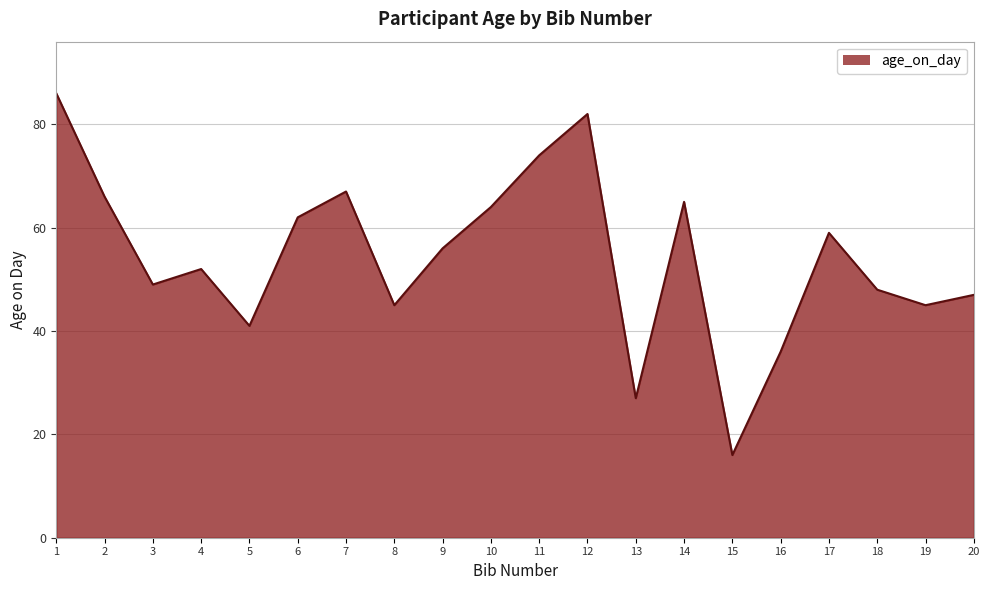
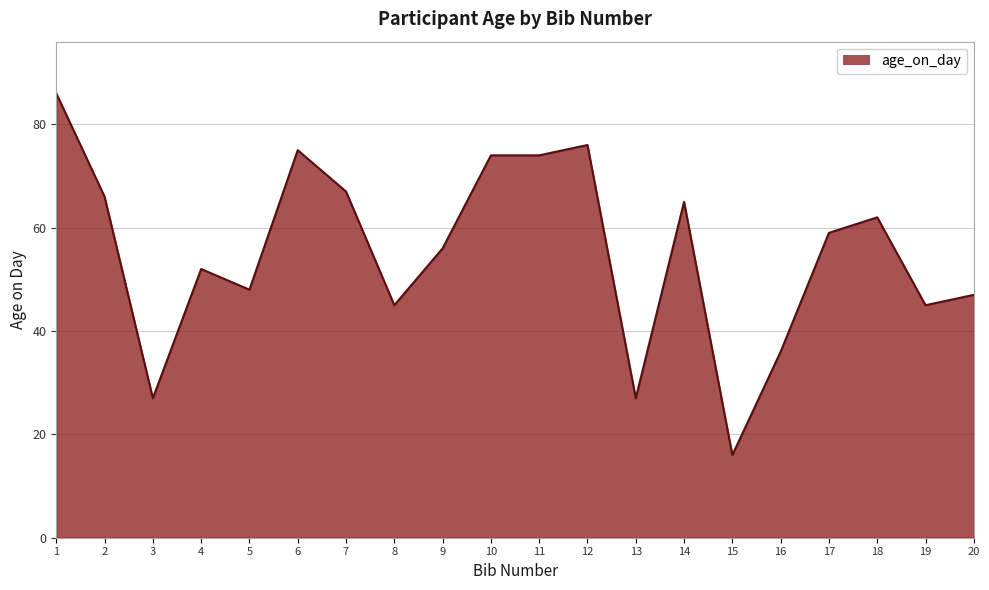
3: 49 -> 27
5: 41 -> 48
6: 62 -> 75
10: 64 -> 74
12: 82 -> 76
18: 48 -> 62
